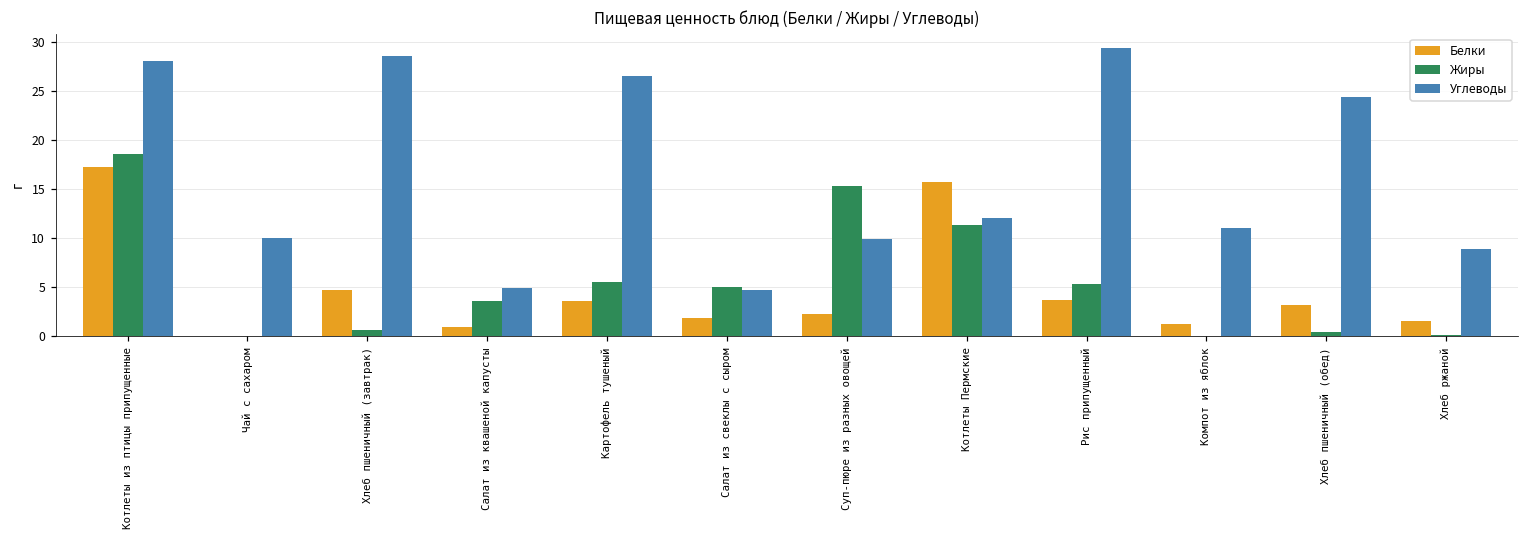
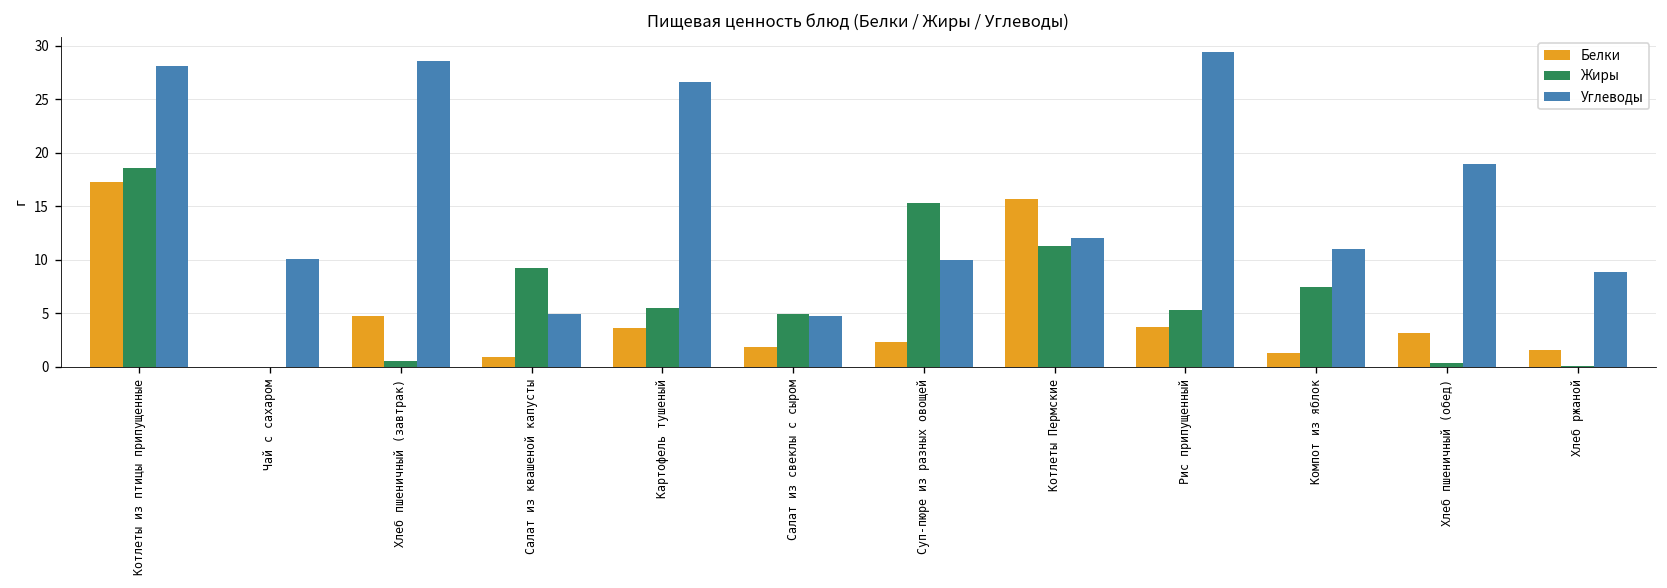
Жиры, Салат из квашеной капусты: 4 -> 9
Жиры, Компот из яблок: 0 -> 8
Углеводы, Хлеб пшеничный (обед): 24 -> 19
